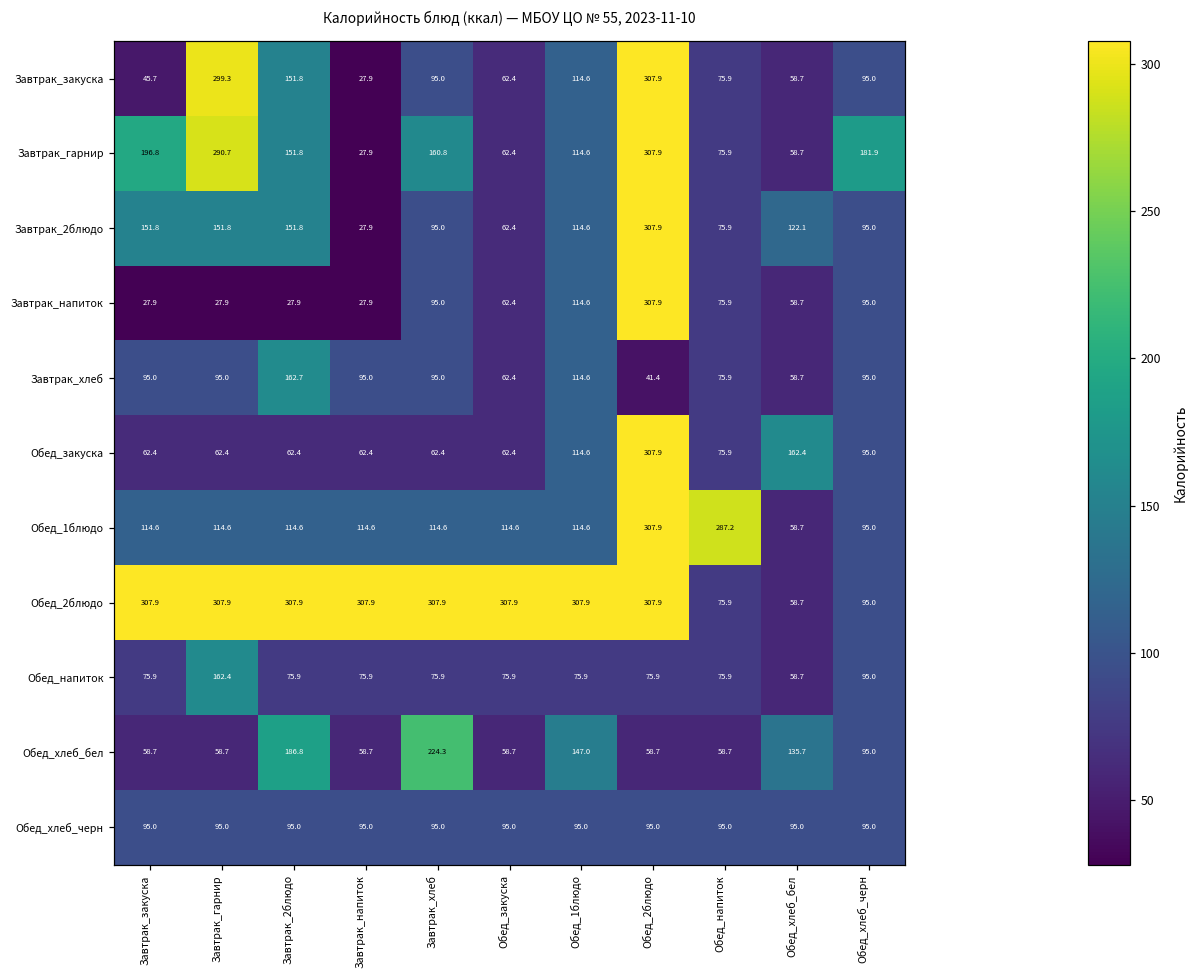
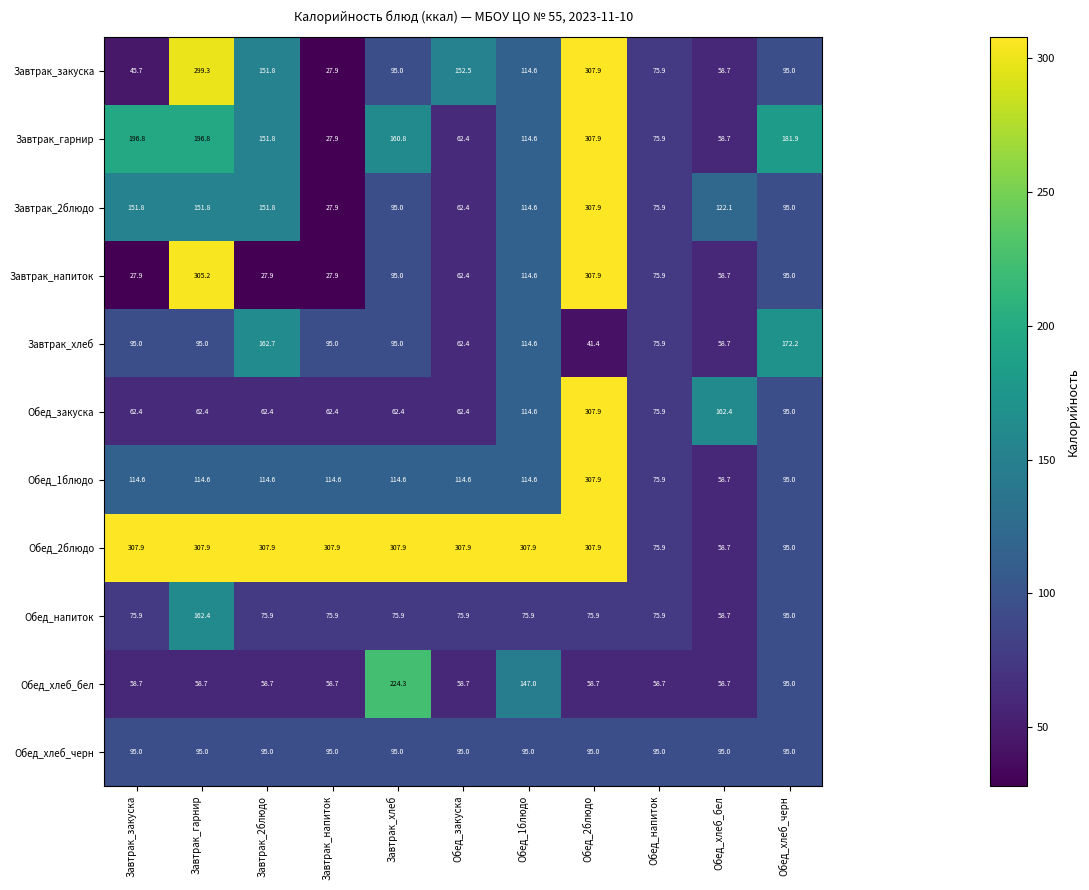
Завтрак_закуска, Обед_закуска: 62.4 -> 152.5
Завтрак_гарнир, Завтрак_гарнир: 290.7 -> 196.8
Завтрак_напиток, Завтрак_гарнир: 27.9 -> 305.2
Завтрак_хлеб, Обед_хлеб_черн: 95.0 -> 172.2
Обед_1блюдо, Обед_напиток: 287.2 -> 75.9
Обед_хлеб_бел, Завтрак_2блюдо: 186.8 -> 58.7
Обед_хлеб_бел, Обед_хлеб_бел: 135.7 -> 58.7
